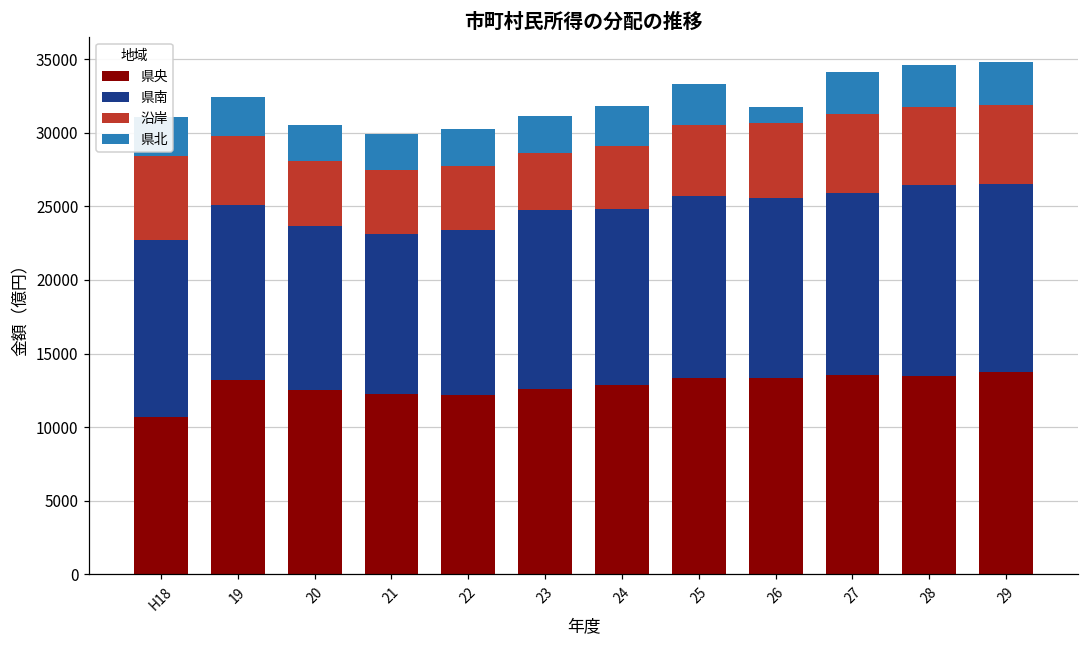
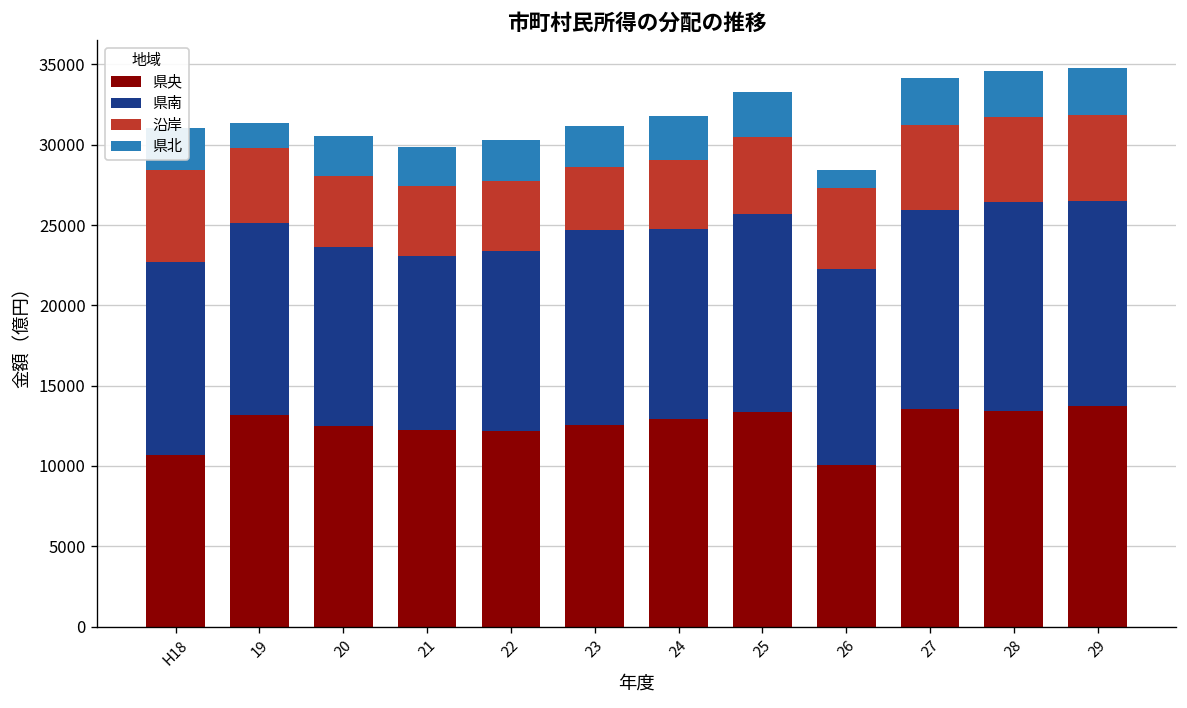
県北, 19: 2600 -> 1500
県央, 26: 13300 -> 10000
